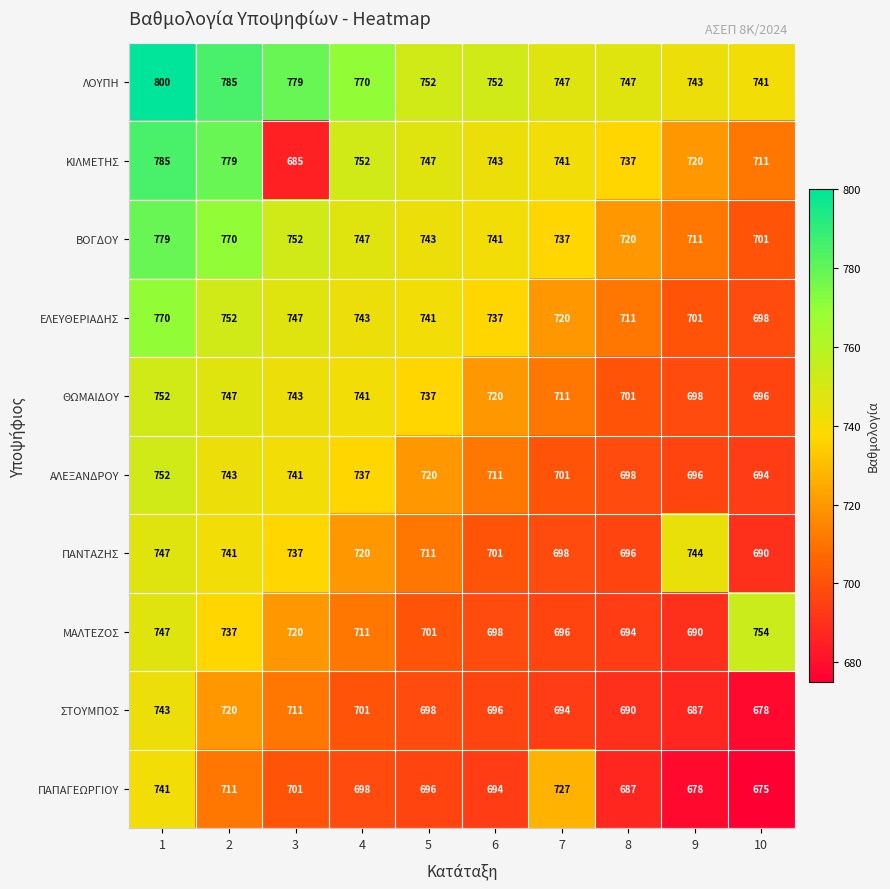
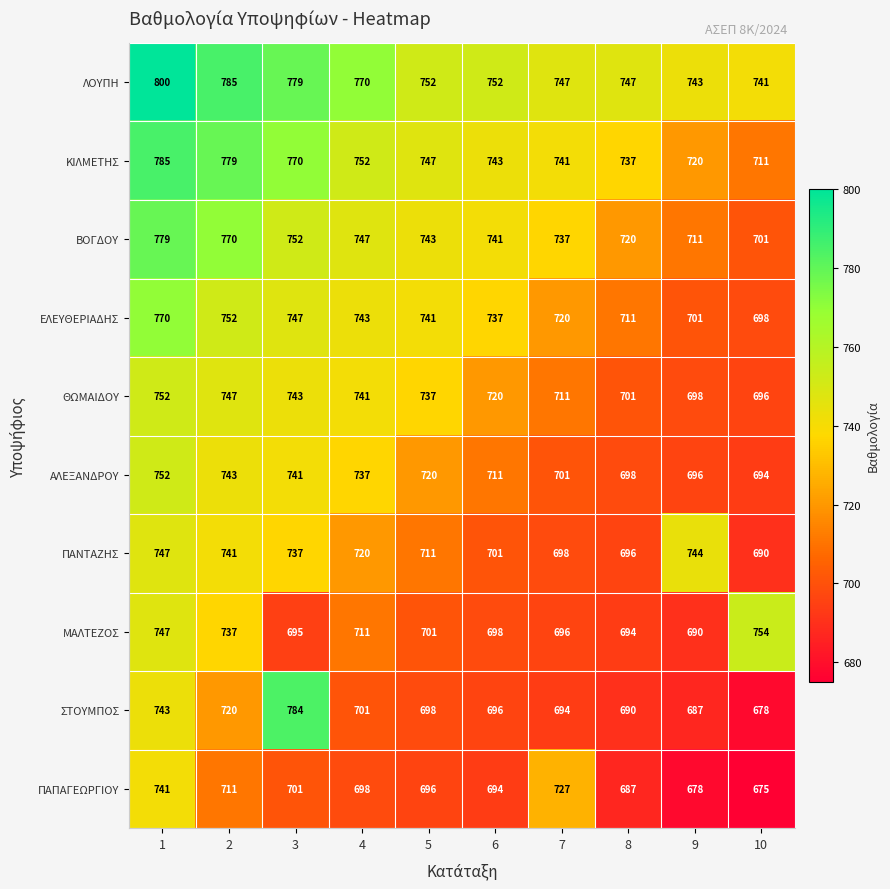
ΚΙΛΜΕΤΗΣ, 3: 685 -> 770
ΜΑΛΤΕΖΟΣ, 3: 720 -> 695
ΣΤΟΥΜΠΟΣ, 3: 711 -> 784
